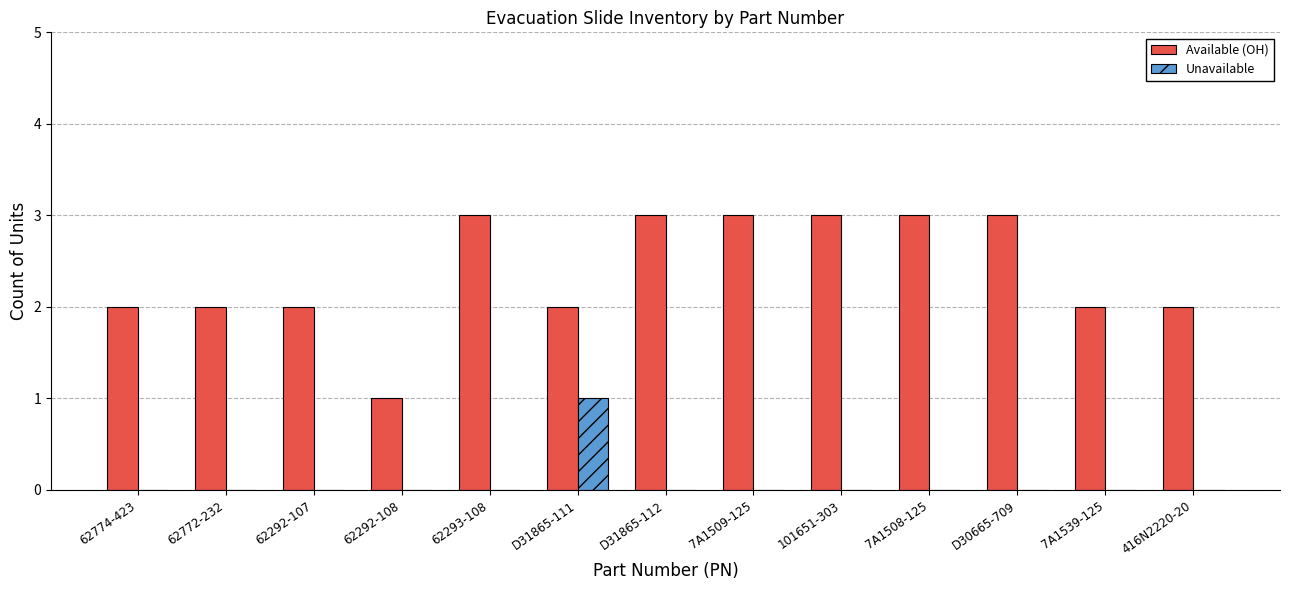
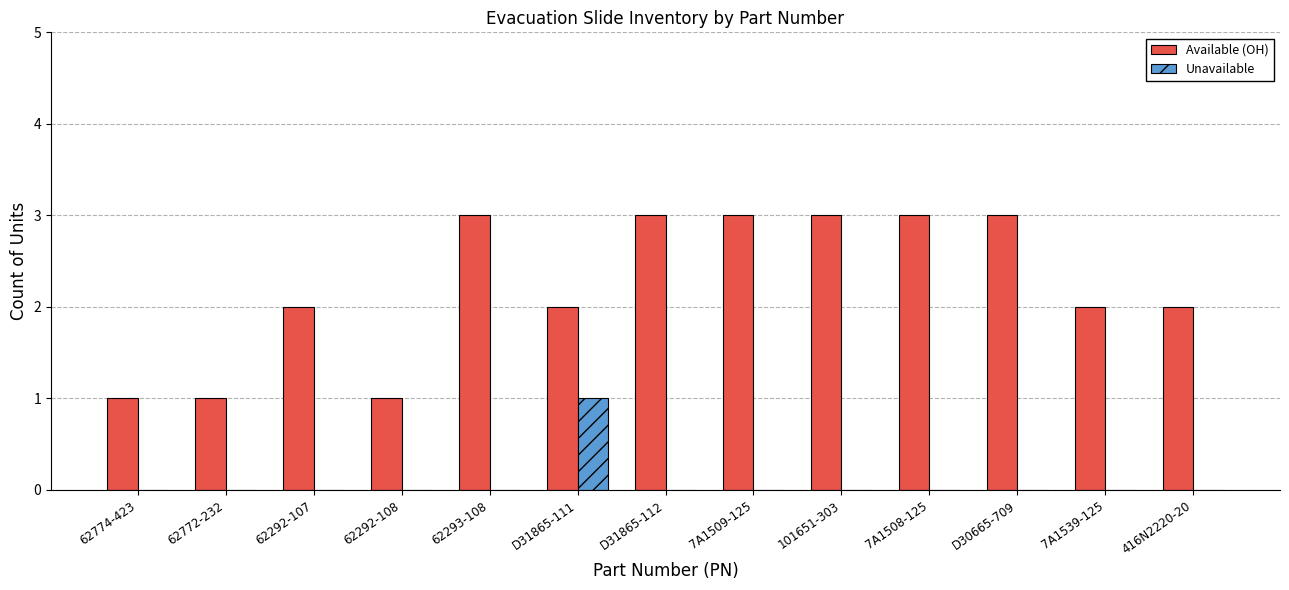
Available (OH), 62774-423: 2 -> 1
Available (OH), 62772-232: 2 -> 1
